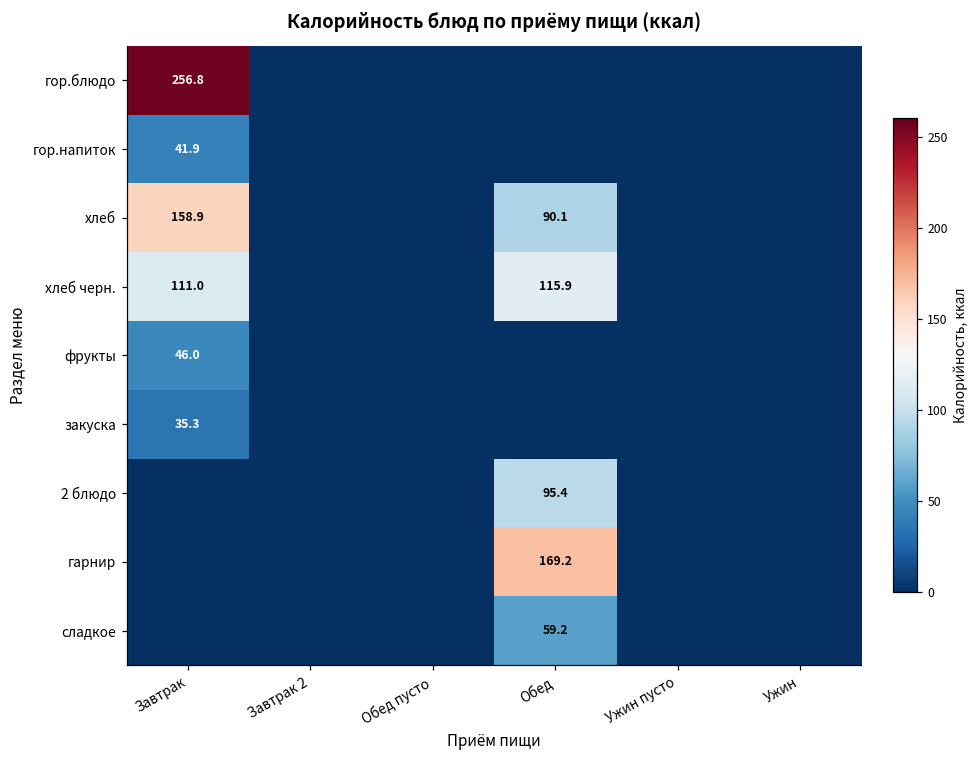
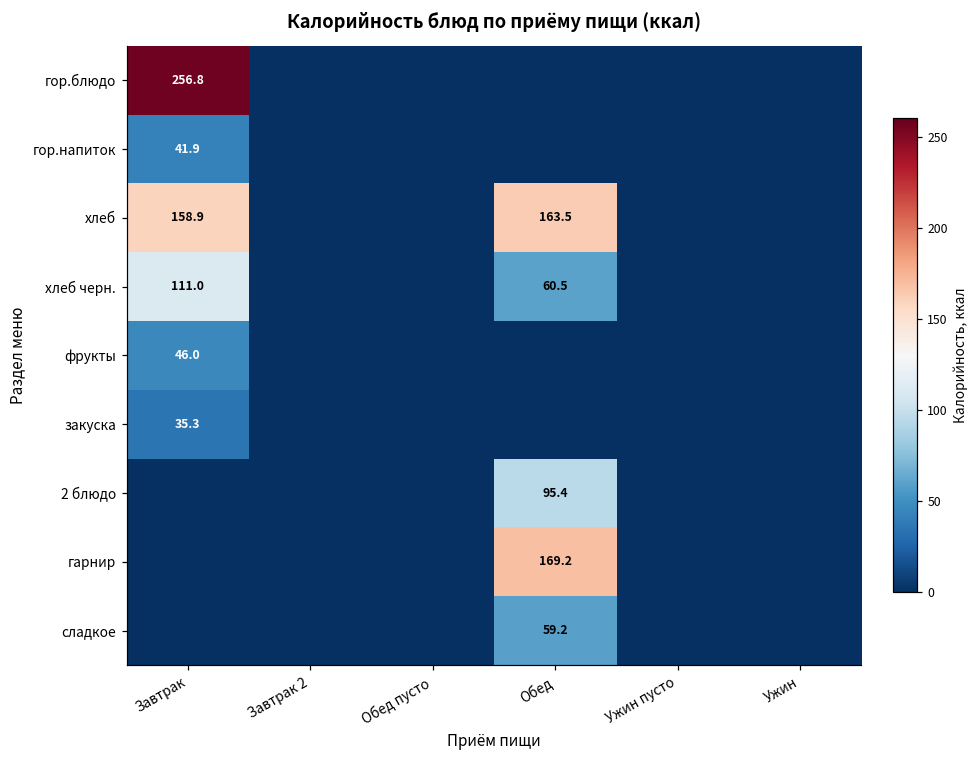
хлеб, Обед: 90.1 -> 163.5
хлеб черн., Обед: 115.9 -> 60.5
